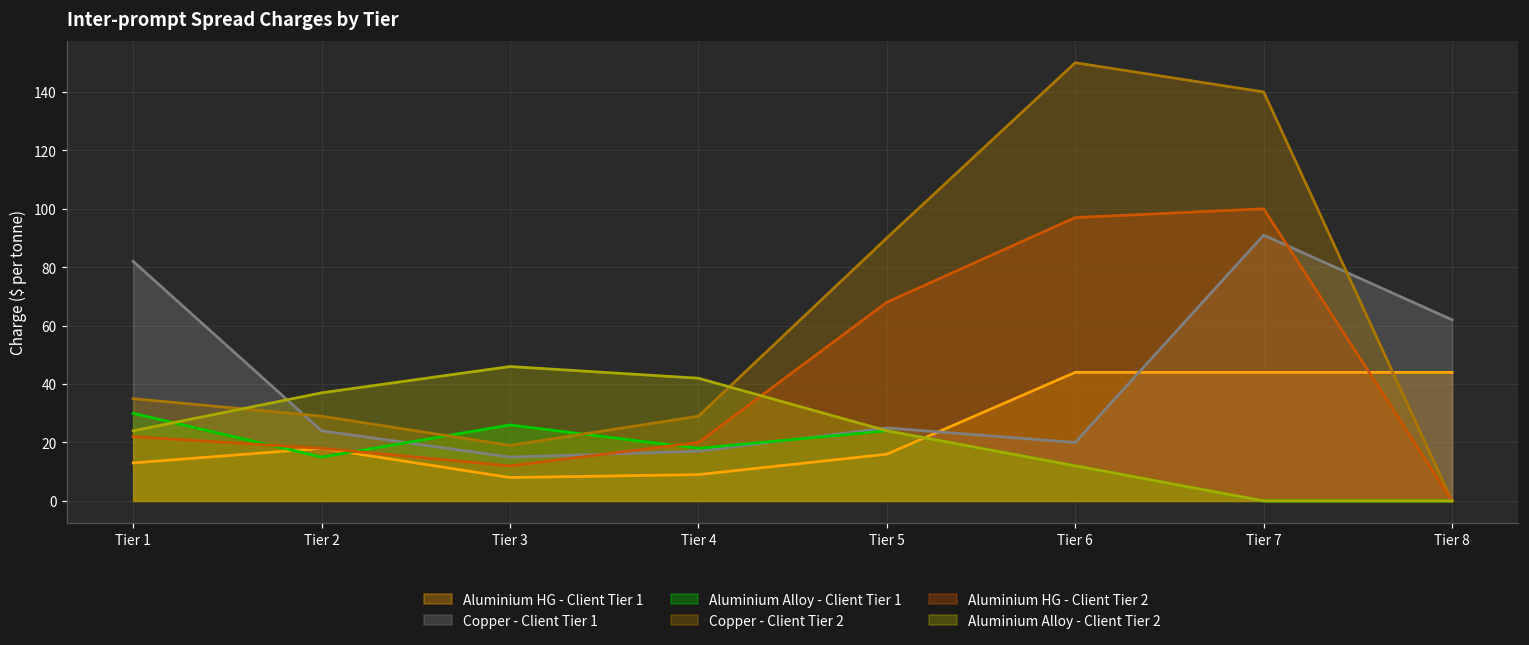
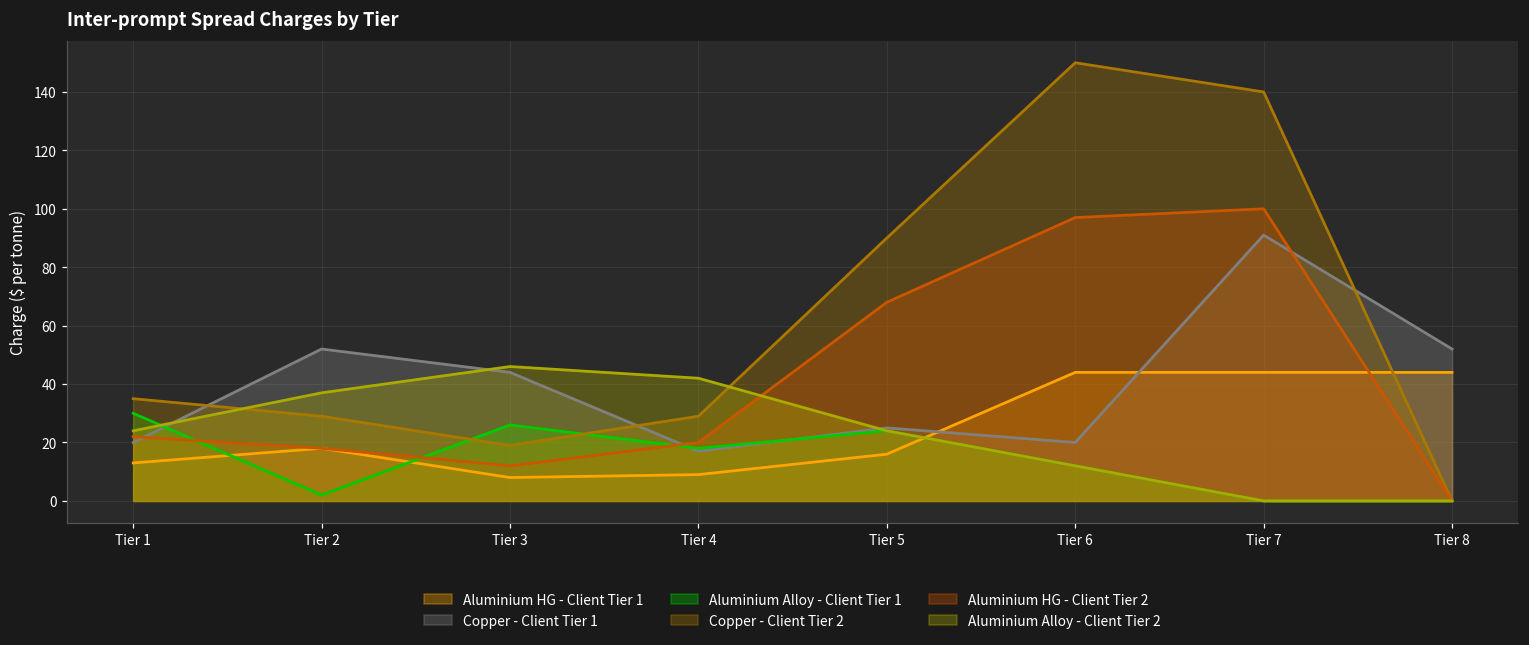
Copper - Client Tier 1, Tier 1: 82 -> 20
Copper - Client Tier 1, Tier 2: 24 -> 52
Aluminium Alloy - Client Tier 1, Tier 2: 15 -> 2
Copper - Client Tier 1, Tier 3: 15 -> 44
Copper - Client Tier 1, Tier 8: 62 -> 52
